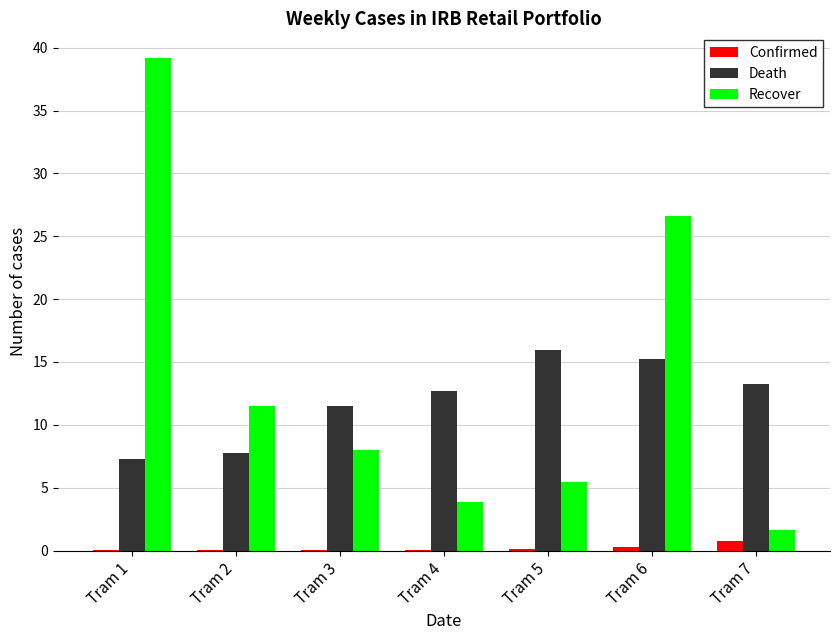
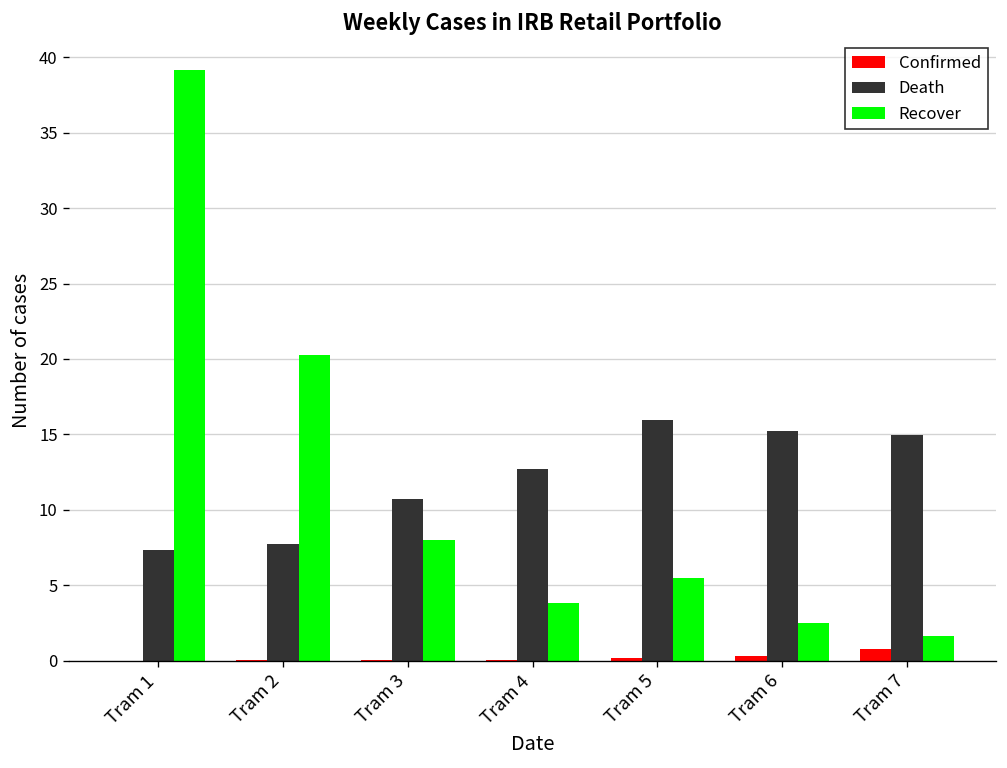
Recover, Tram 2: 11.5 -> 20.3
Death, Tram 3: 11.5 -> 10.7
Recover, Tram 6: 26.6 -> 2.5
Death, Tram 7: 13.2 -> 15.0
